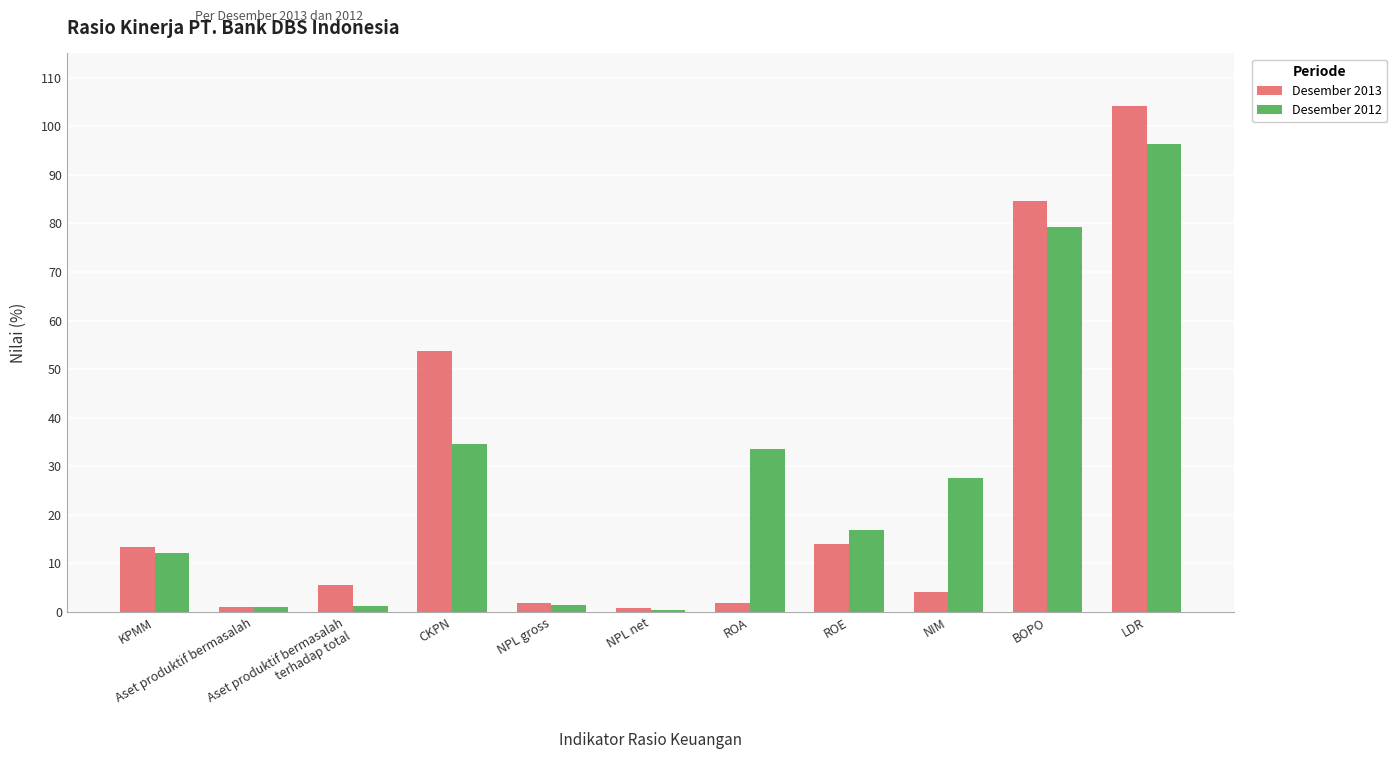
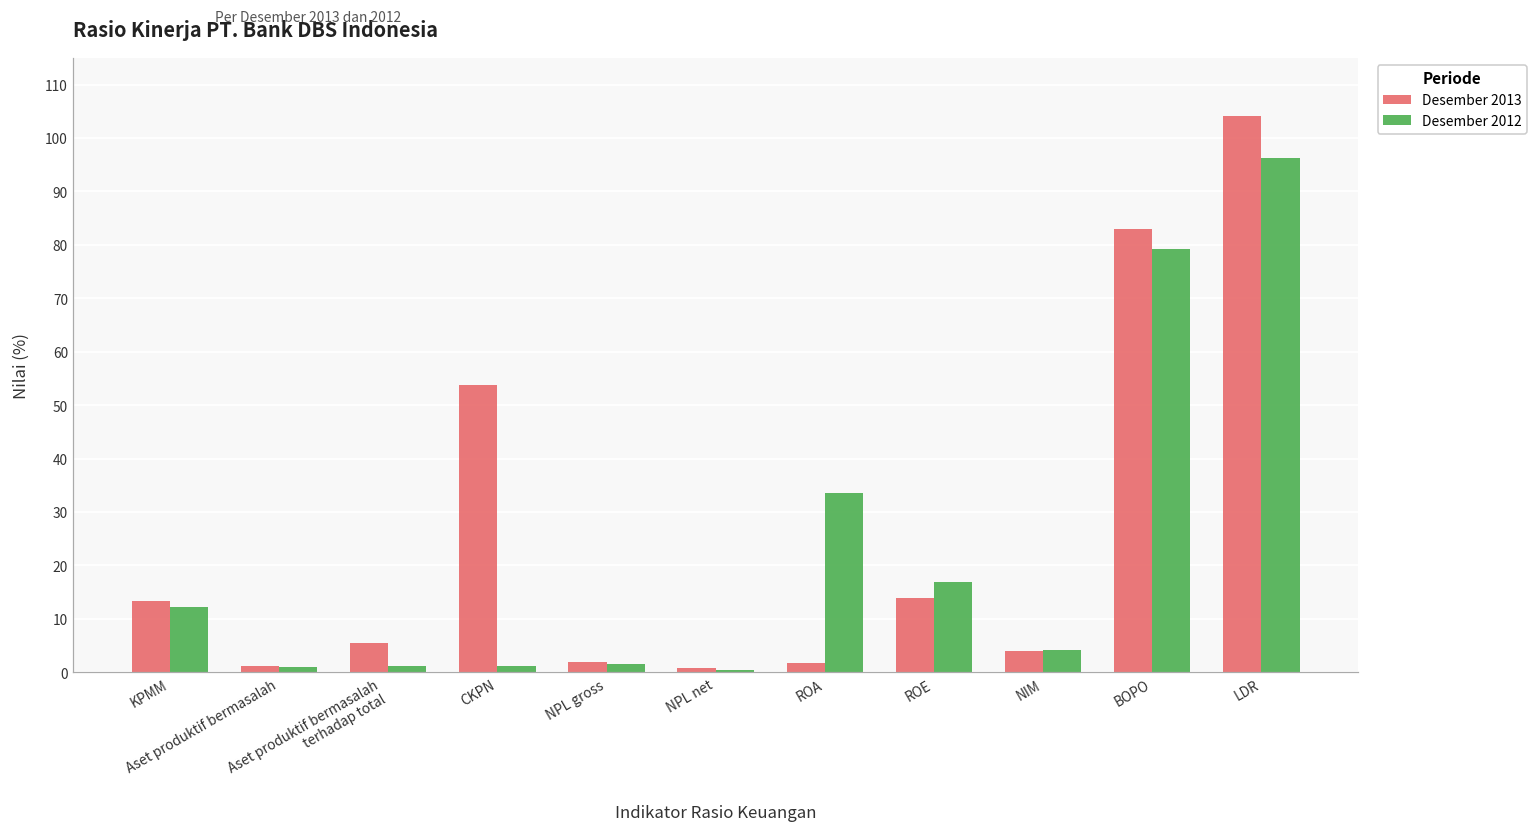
Desember 2012, CKPN: 35 -> 1
Desember 2012, NIM: 28 -> 4
Desember 2013, BOPO: 85 -> 83
